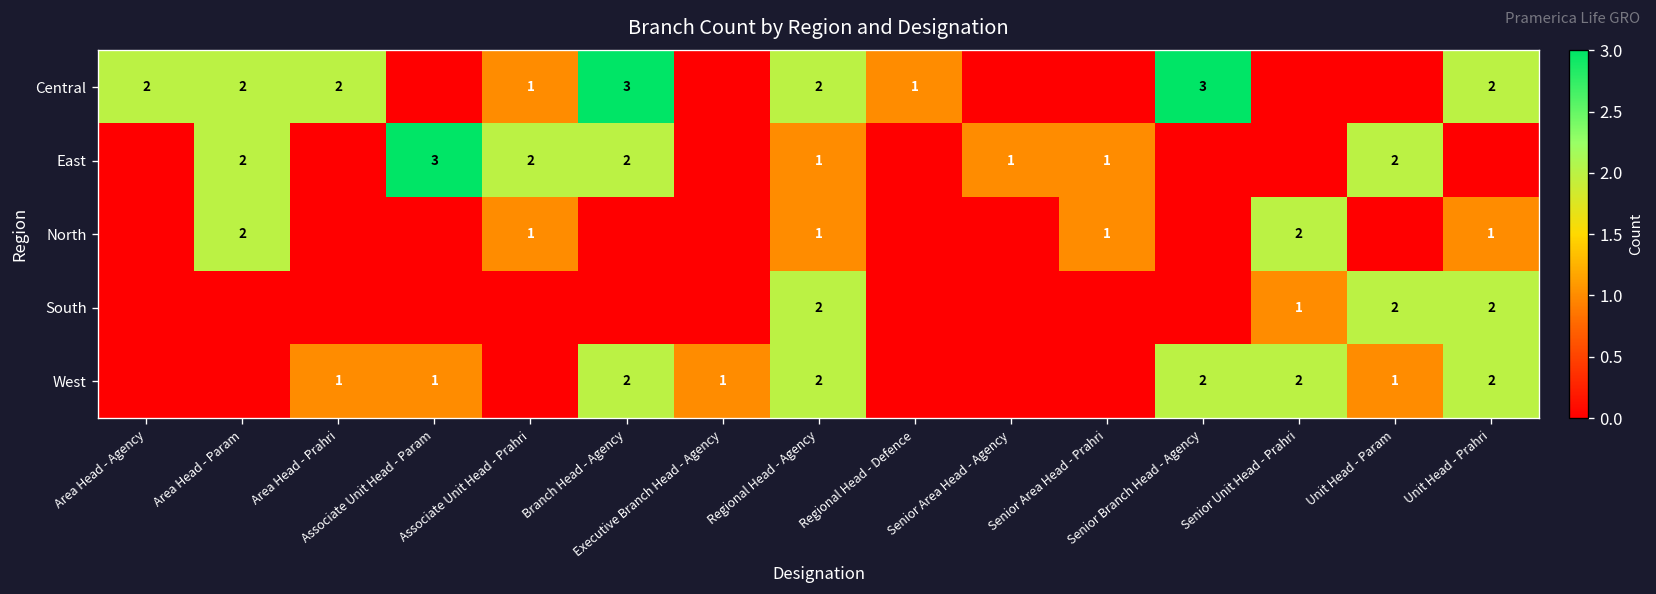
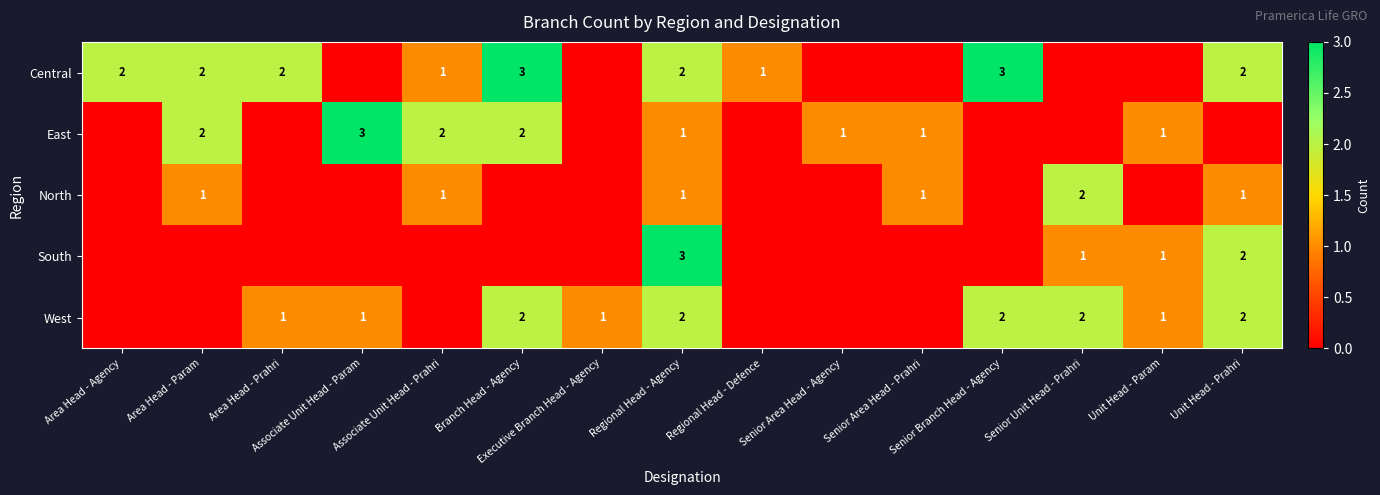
East, Unit Head - Param: 2 -> 1
North, Area Head - Param: 2 -> 1
South, Regional Head - Agency: 2 -> 3
South, Unit Head - Param: 2 -> 1
